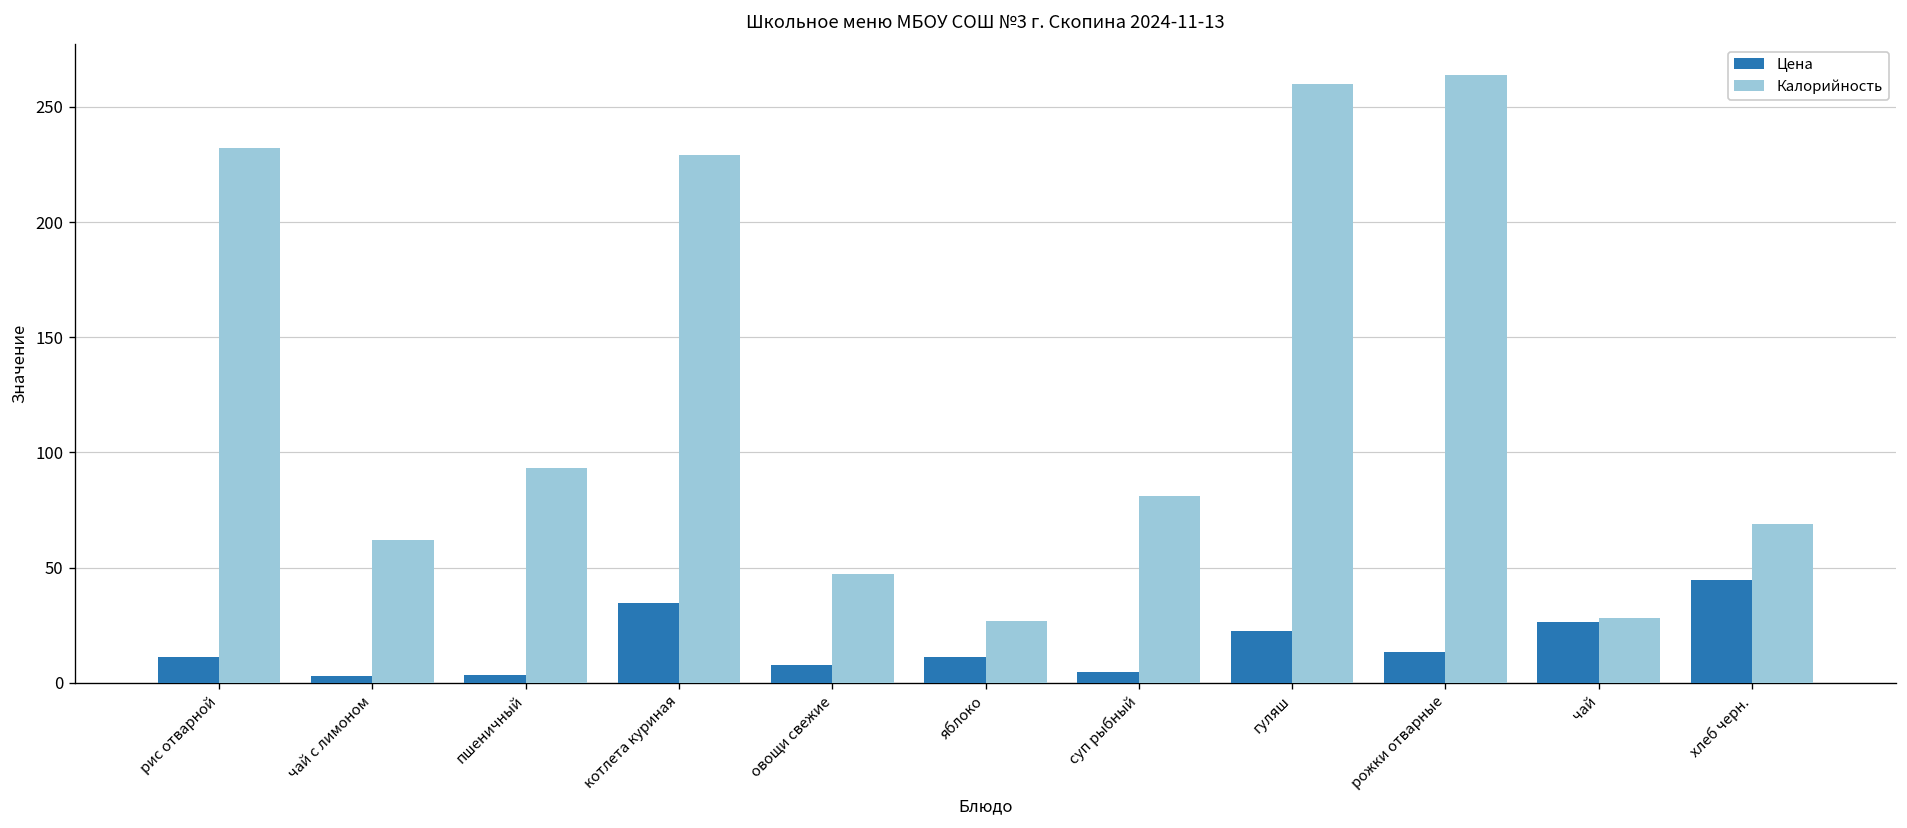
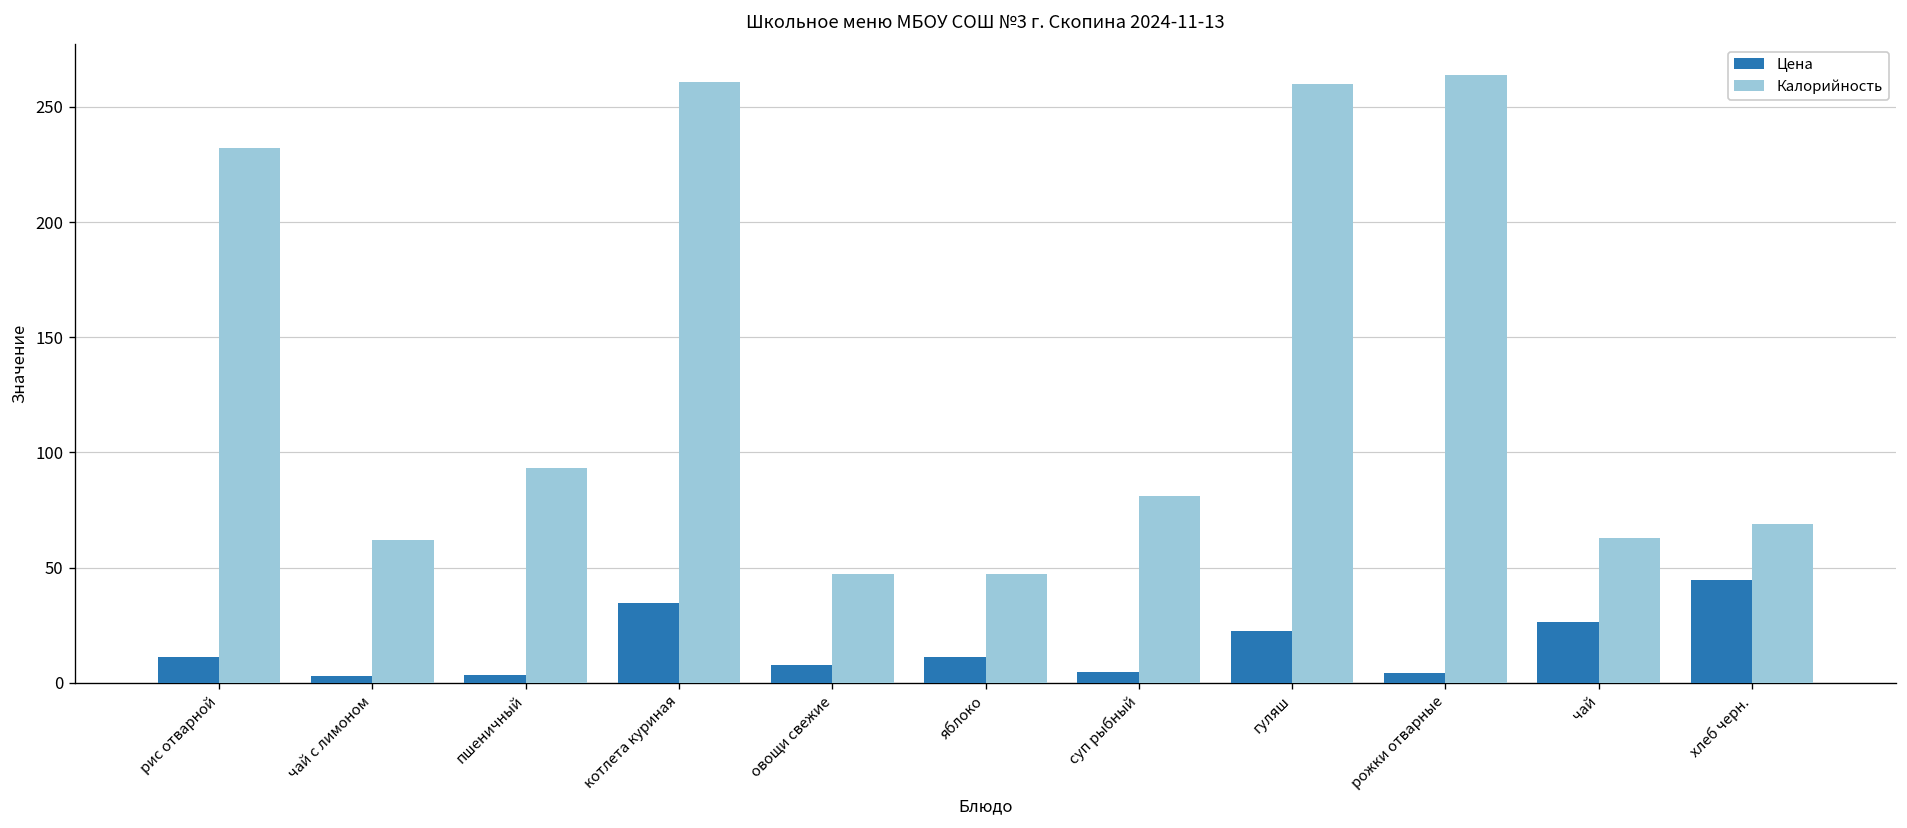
Калорийность, котлета куриная: 229 -> 261
Калорийность, яблоко: 27 -> 47
Цена, рожки отварные: 13 -> 4
Калорийность, чай: 28 -> 63
